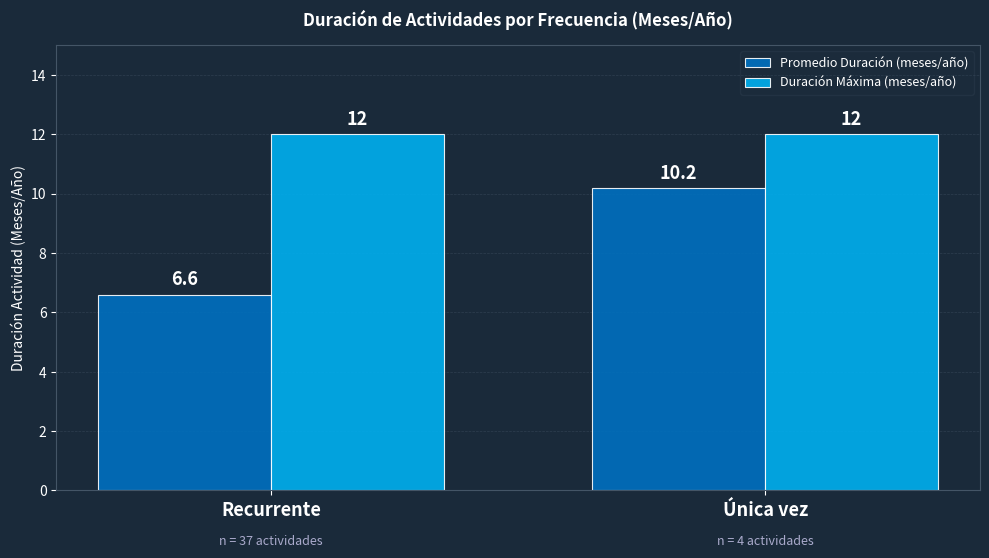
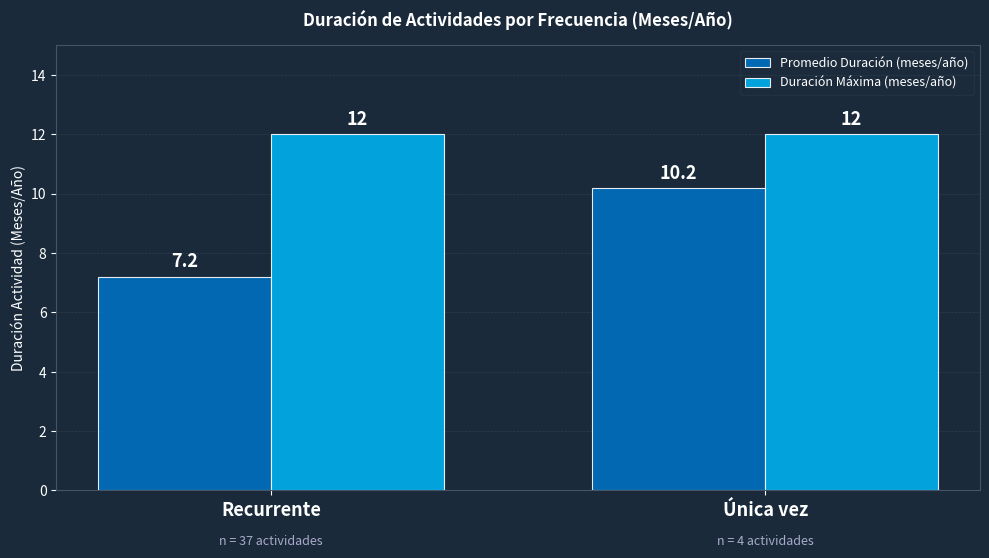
Promedio Duración (meses/año), Recurrente: 6.6 -> 7.2
